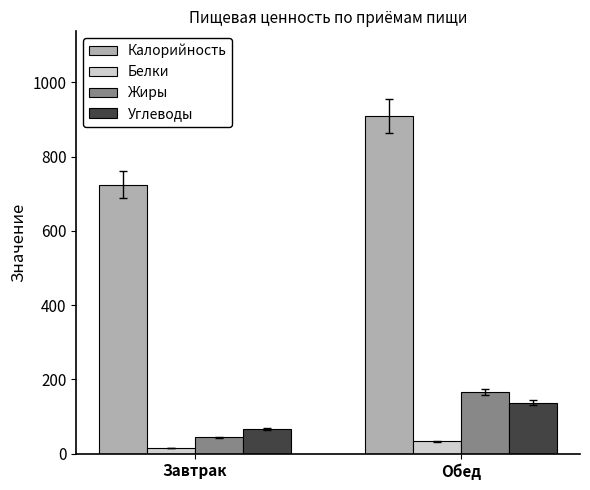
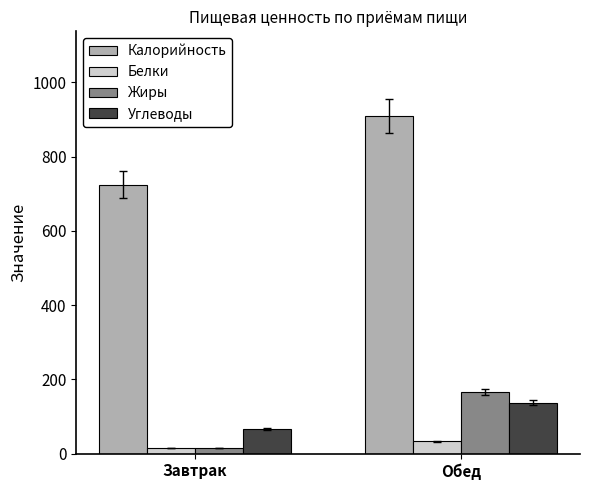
Жиры, Завтрак: 40 -> 20
